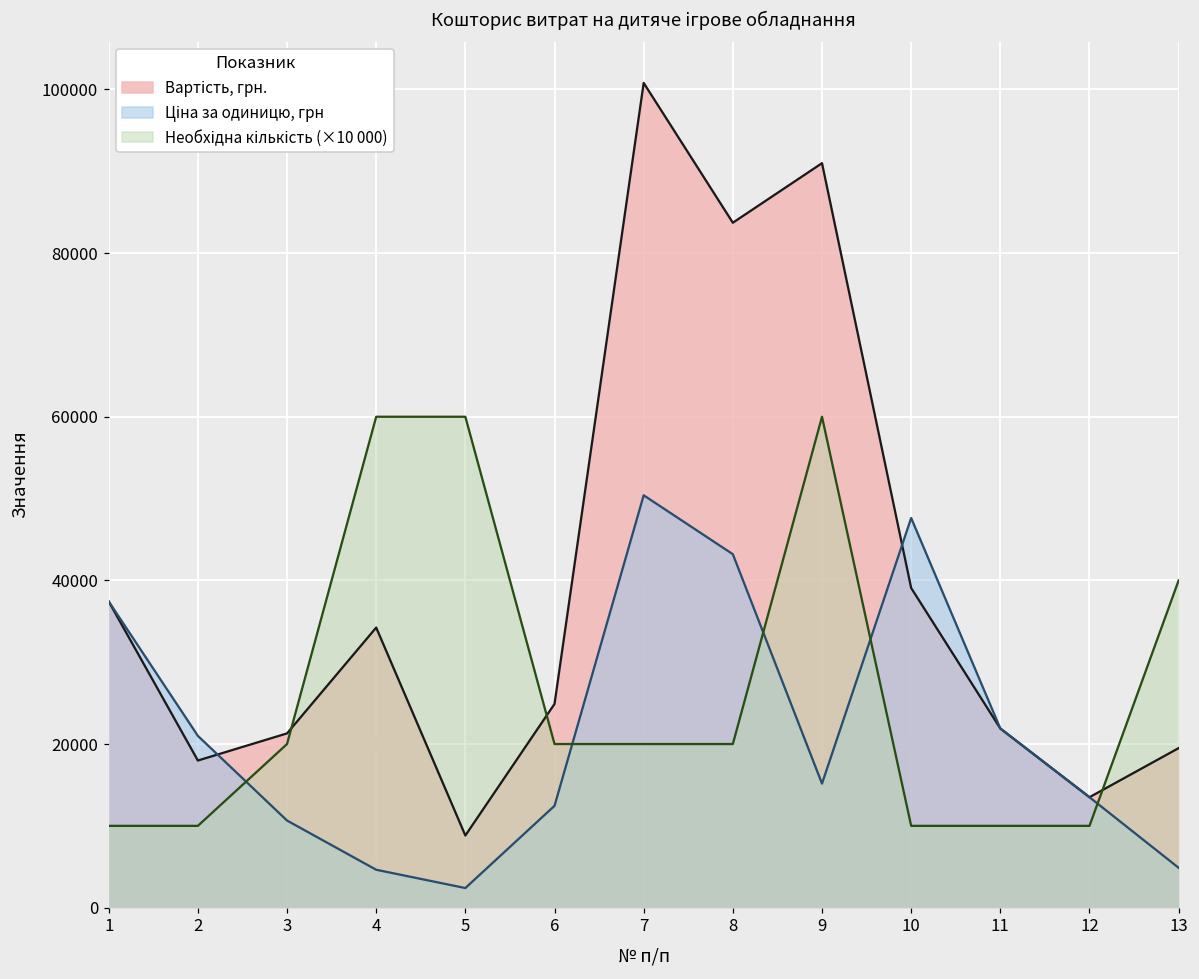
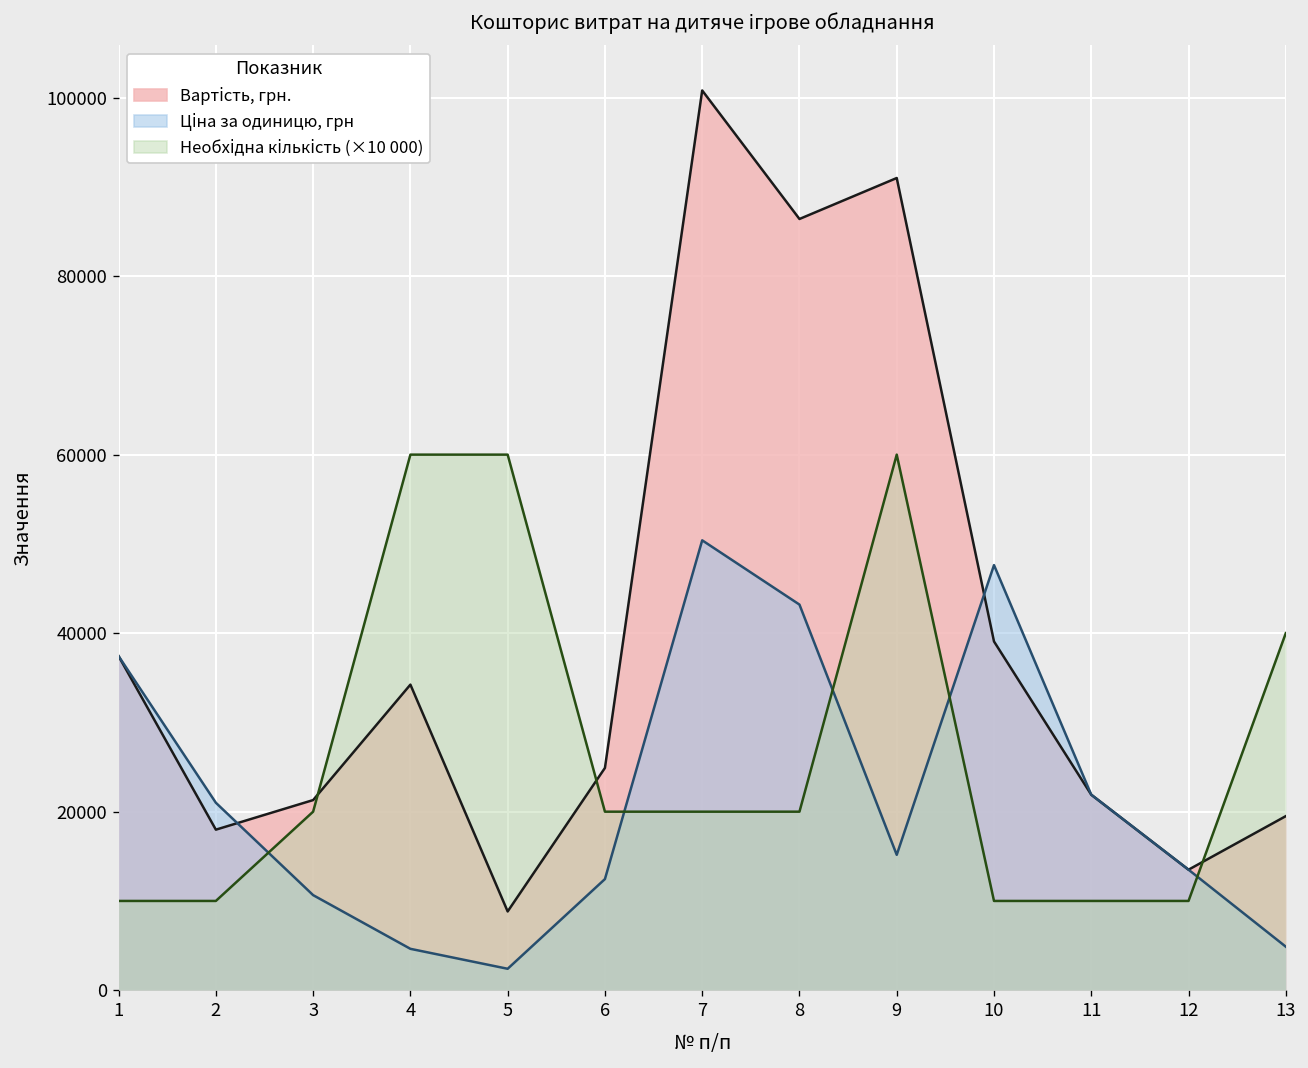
Вартість, грн., 8: 84000 -> 86000
